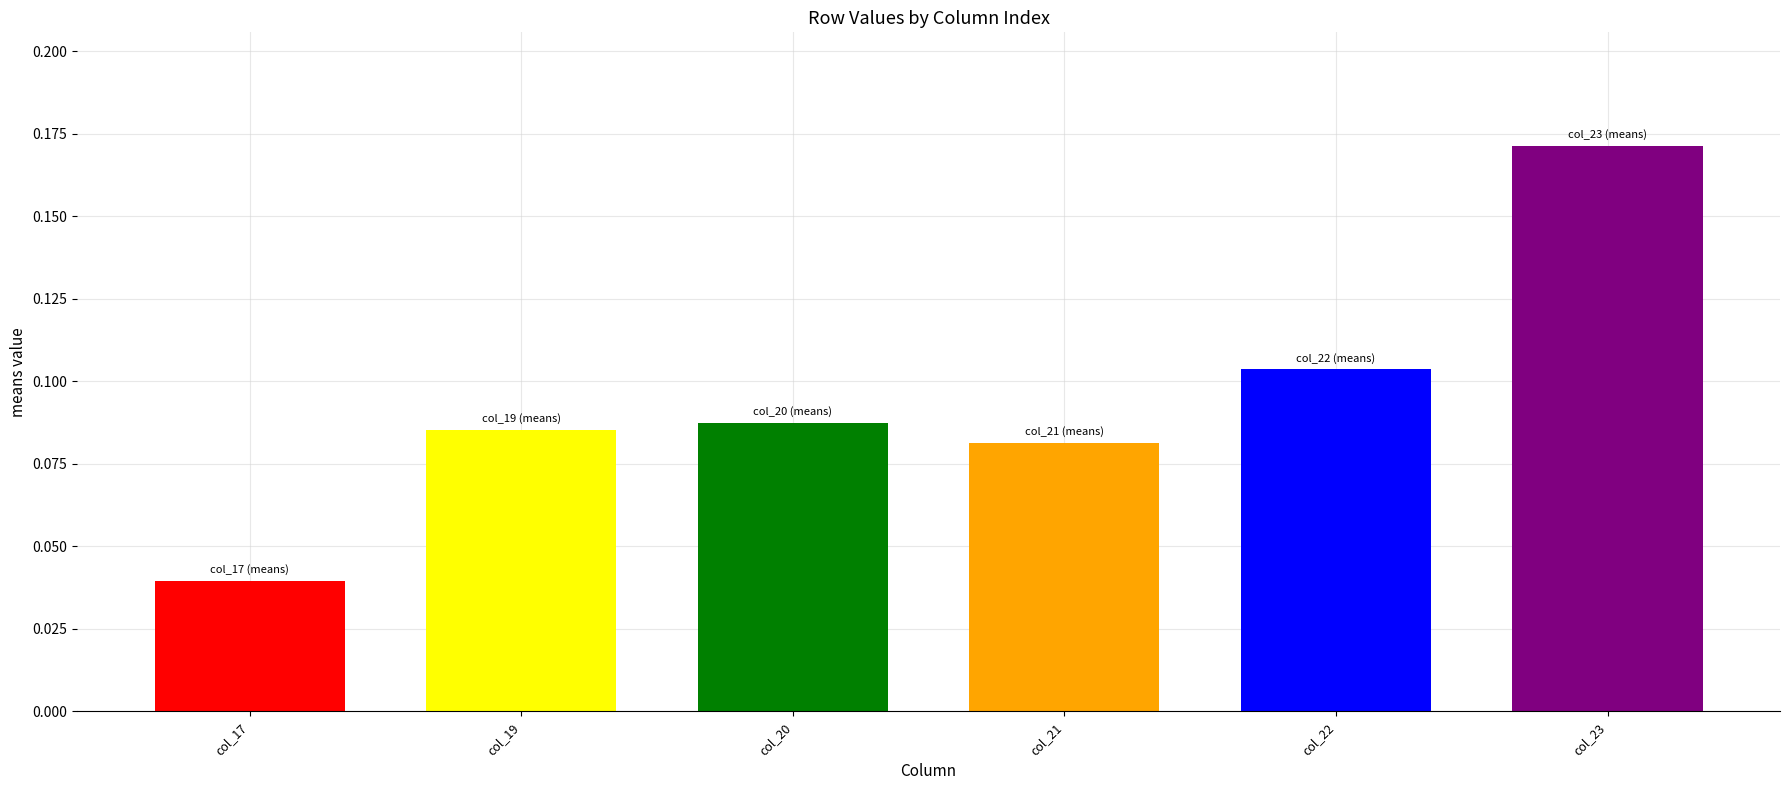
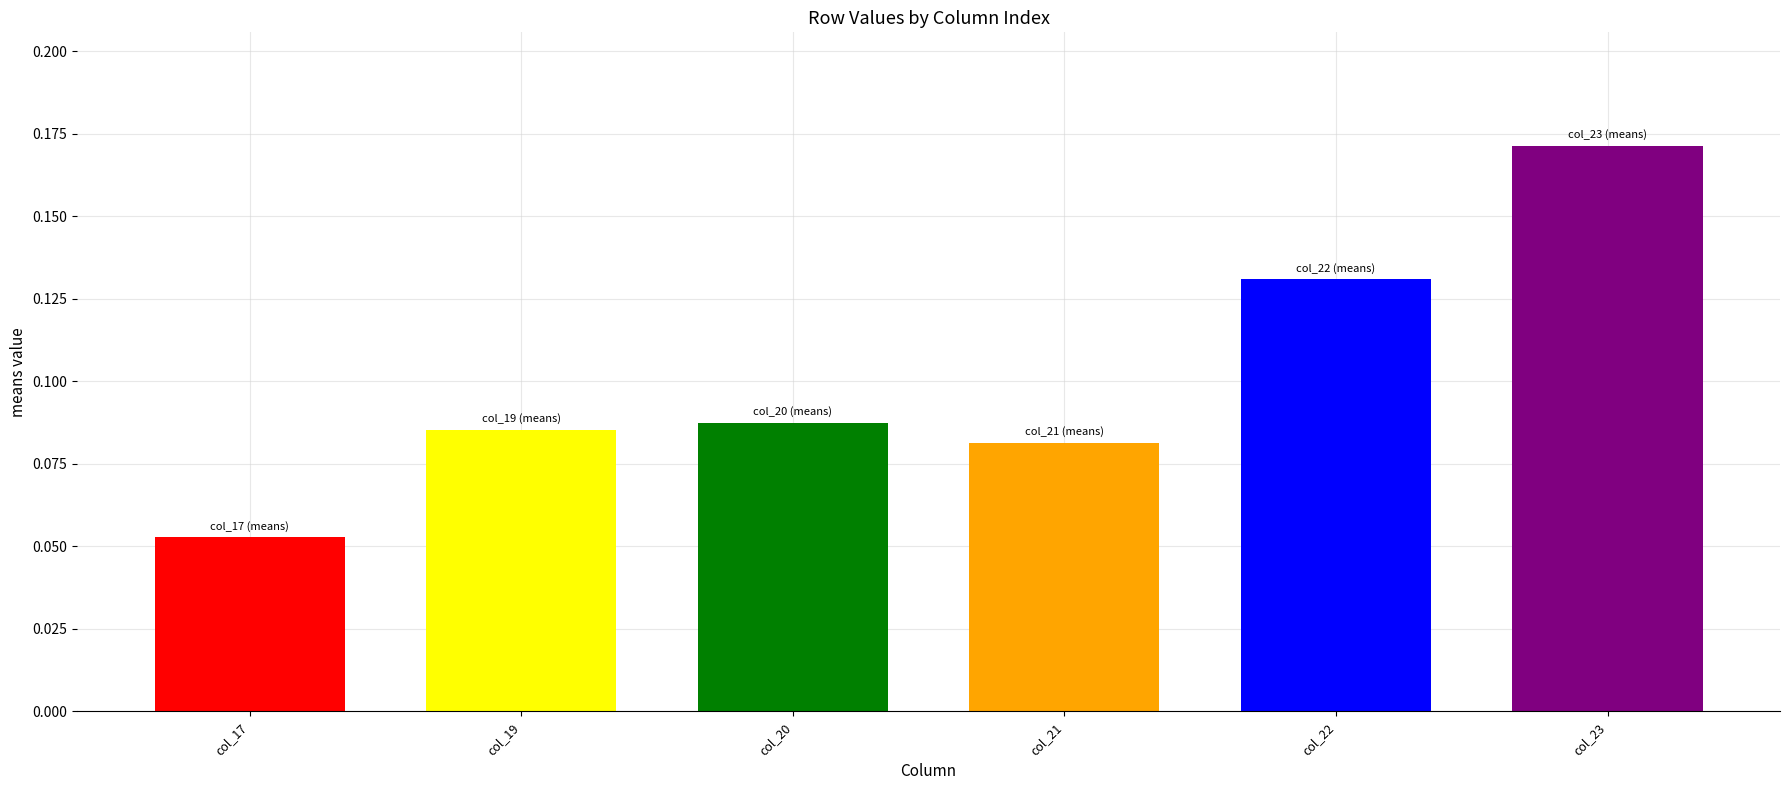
col_17: 0.040 -> 0.053
col_22: 0.104 -> 0.131
